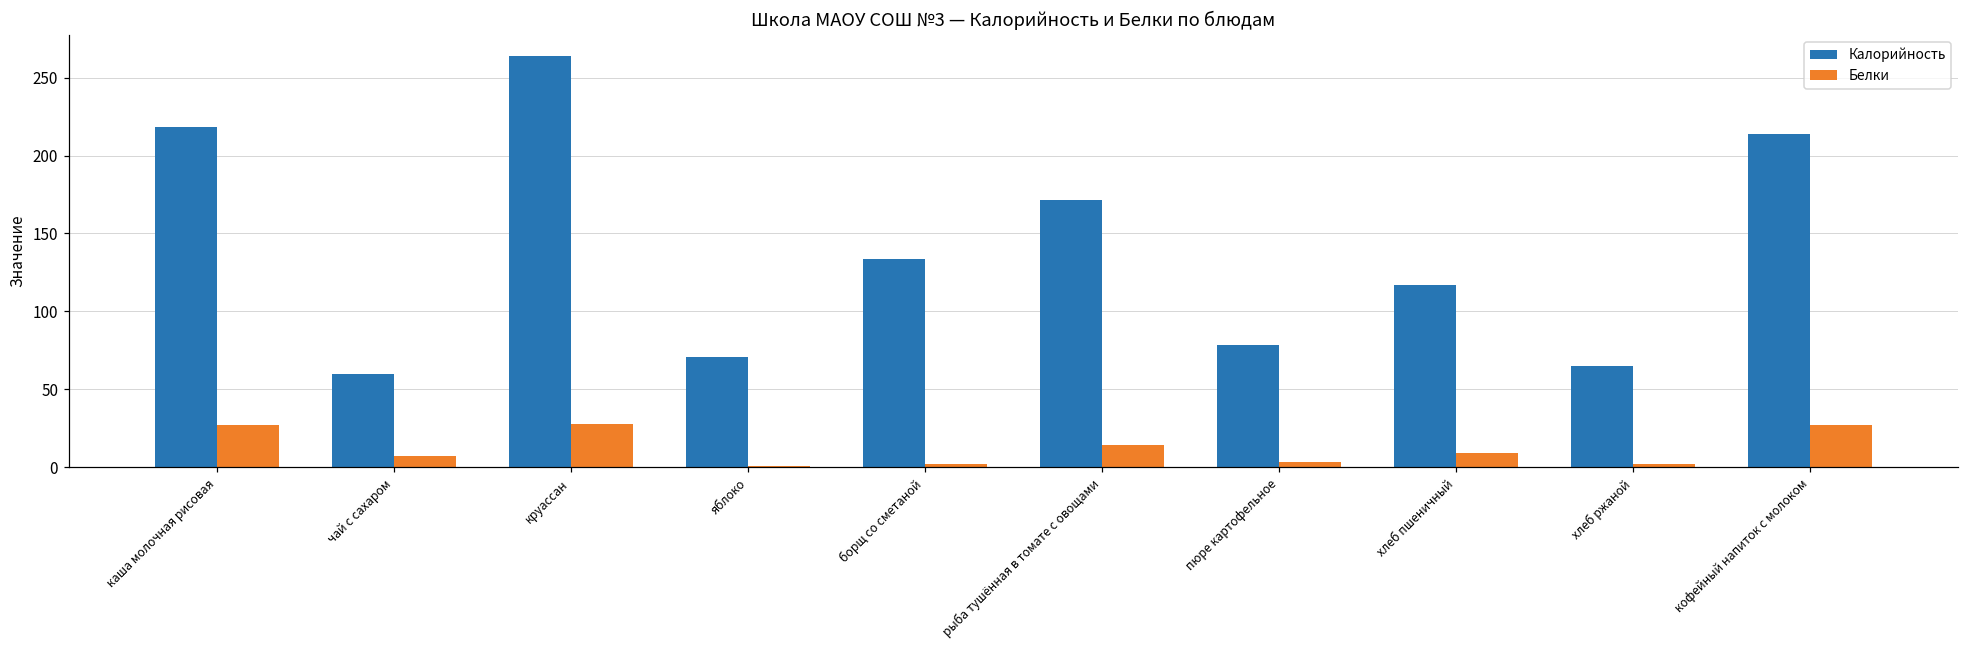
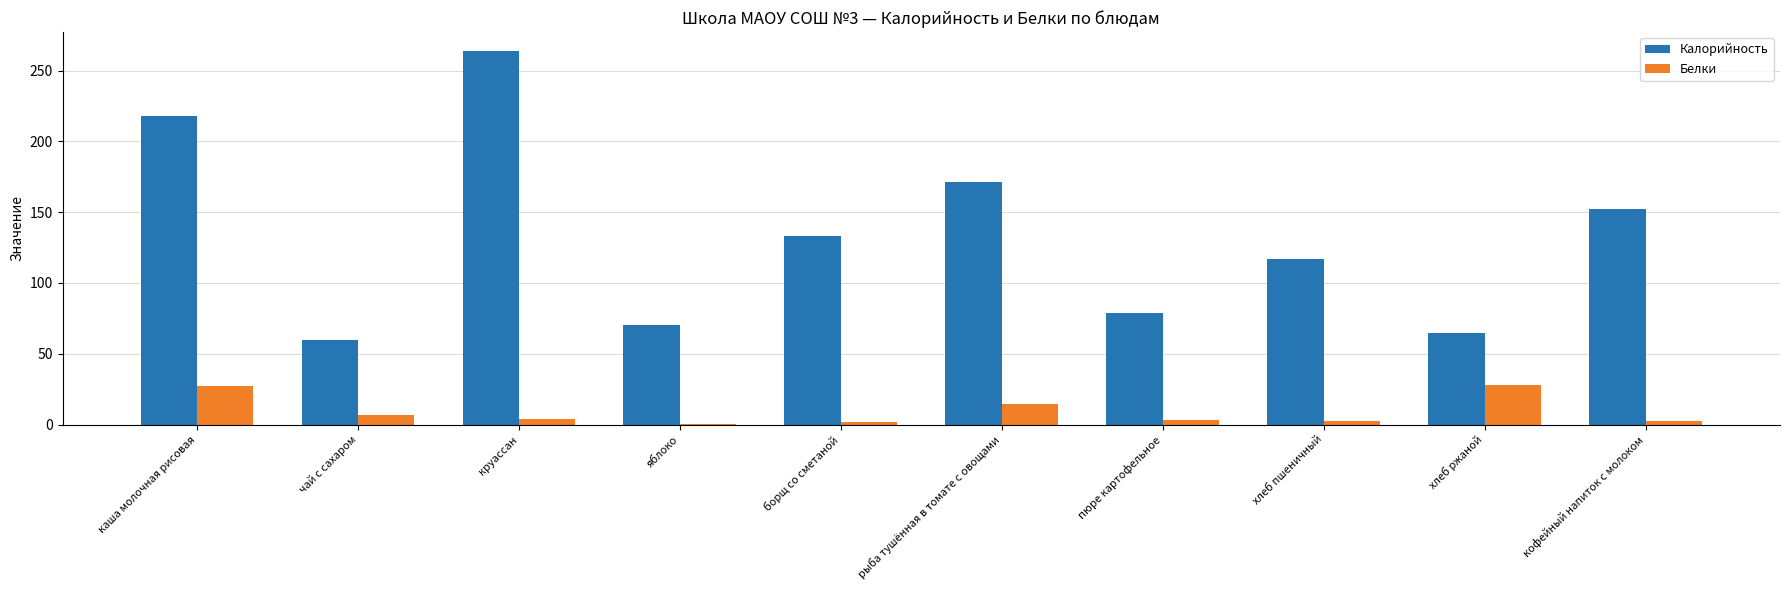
Белки, круассан: 28 -> 4
Белки, хлеб пшеничный: 9 -> 2
Белки, хлеб ржаной: 2 -> 28
Калорийность, кофейный напиток с молоком: 214 -> 152
Белки, кофейный напиток с молоком: 27 -> 3
